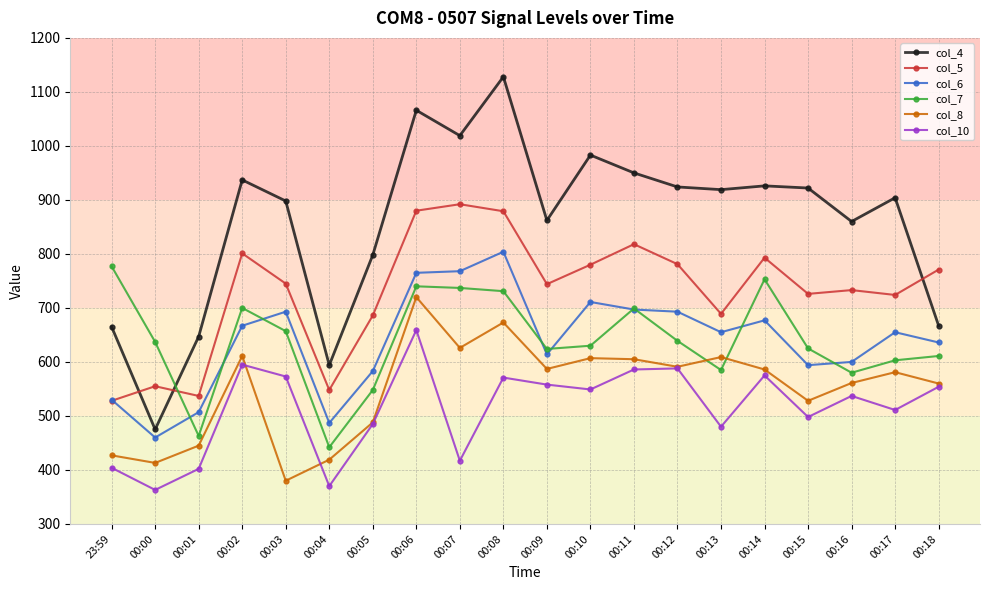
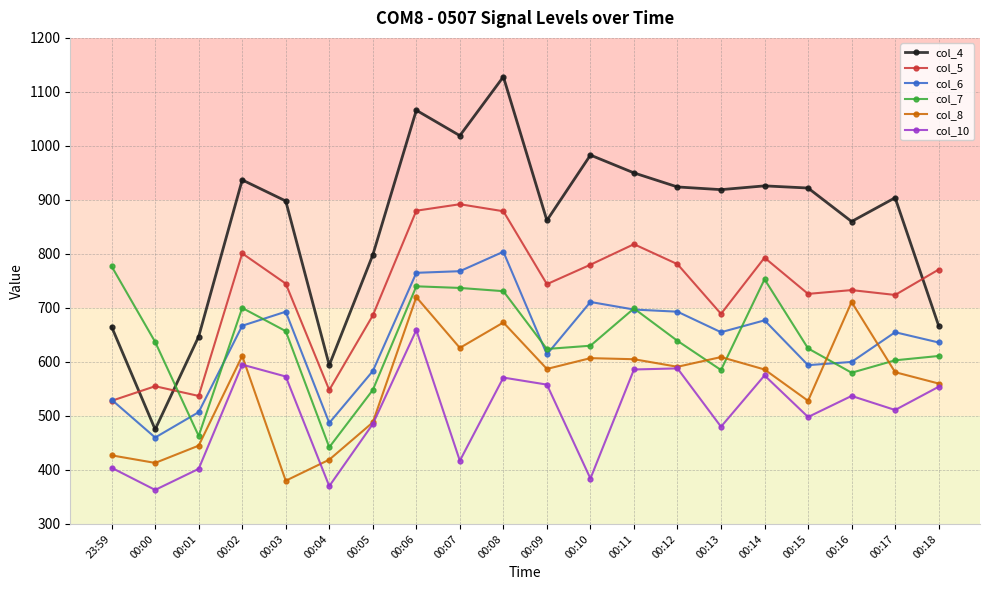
col_10, 00:10: 550 -> 380
col_8, 00:16: 560 -> 710
